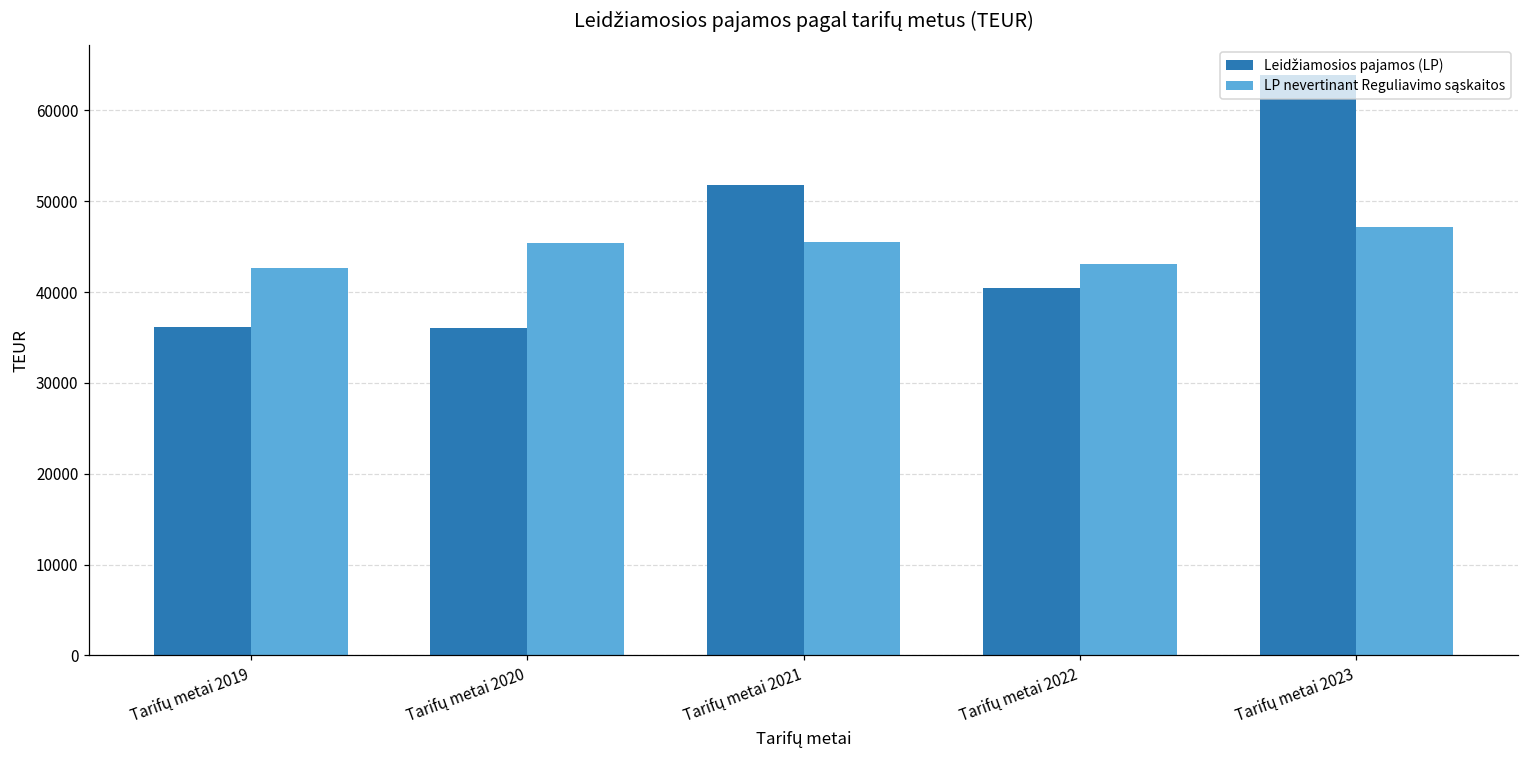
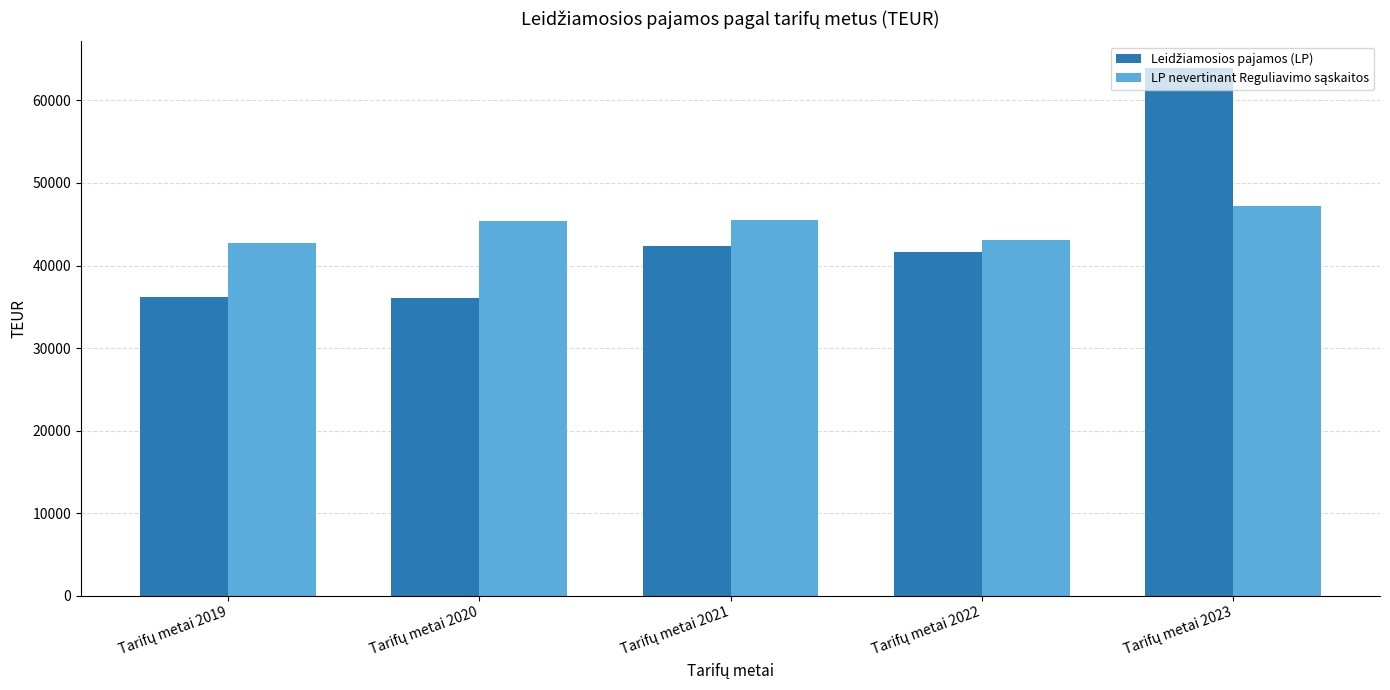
Leidžiamosios pajamos (LP), Tarifų metai 2021: 52000 -> 42000
Leidžiamosios pajamos (LP), Tarifų metai 2022: 40000 -> 42000
